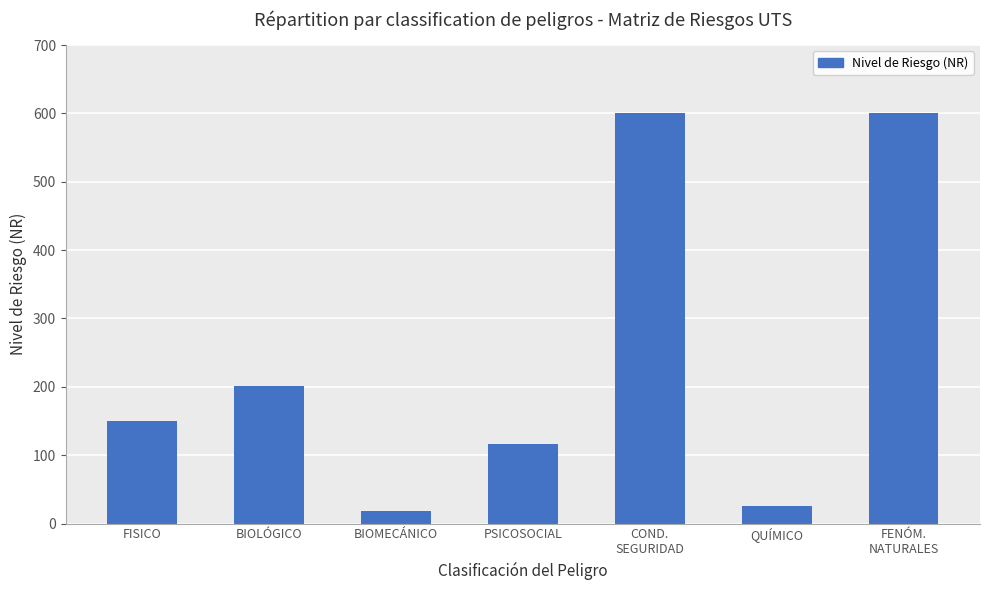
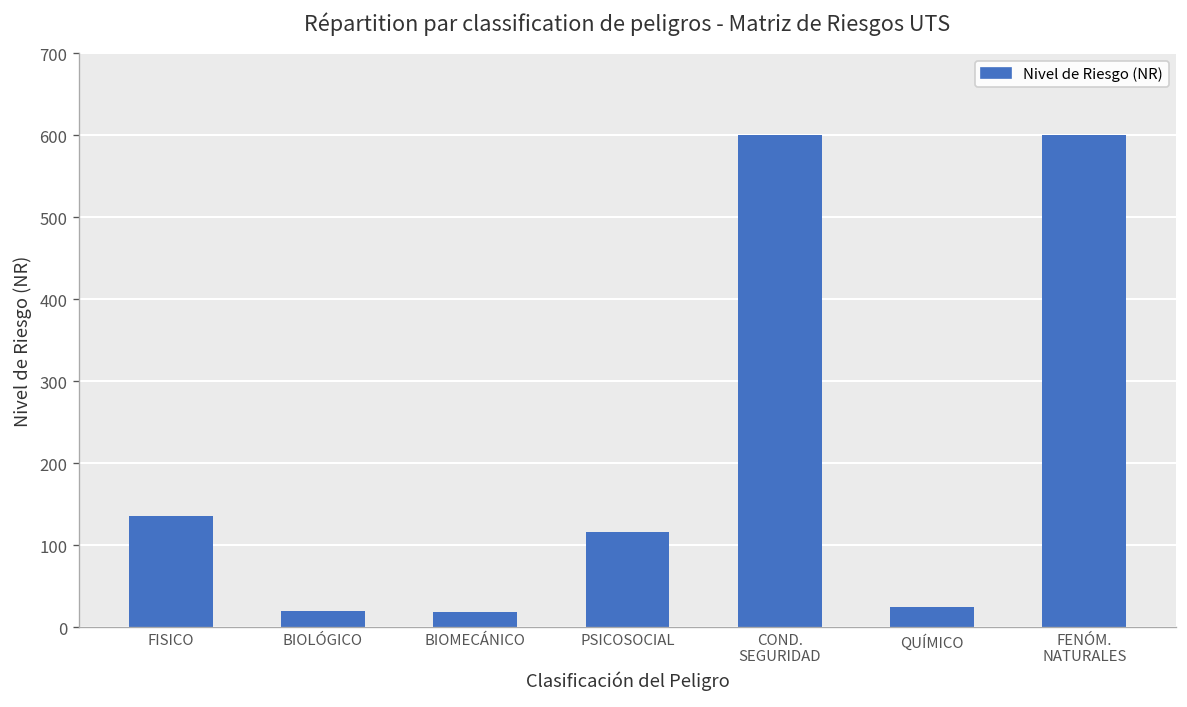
FISICO: 150 -> 140
BIOLÓGICO: 200 -> 20
